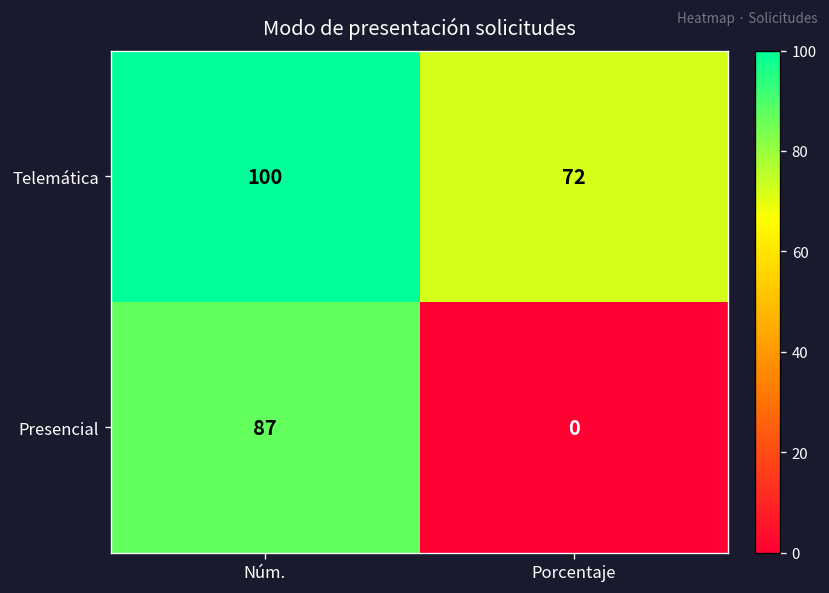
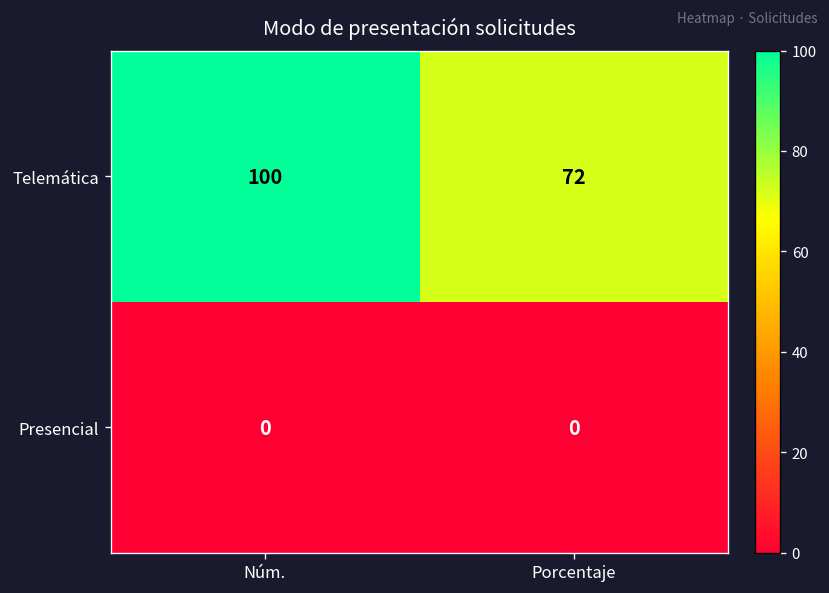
Presencial, Núm.: 87 -> 0
